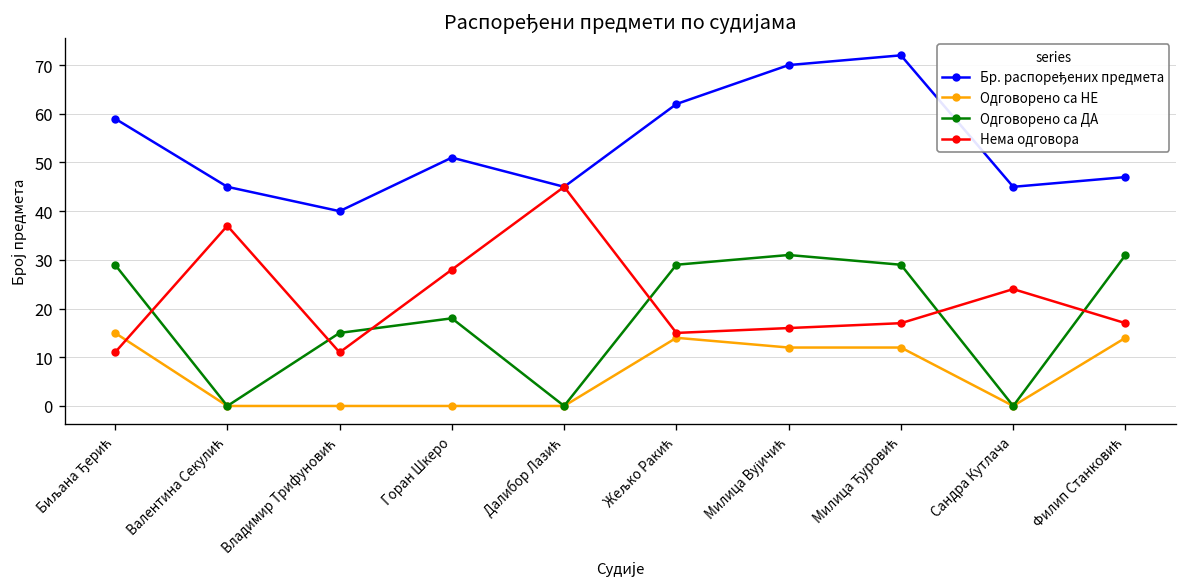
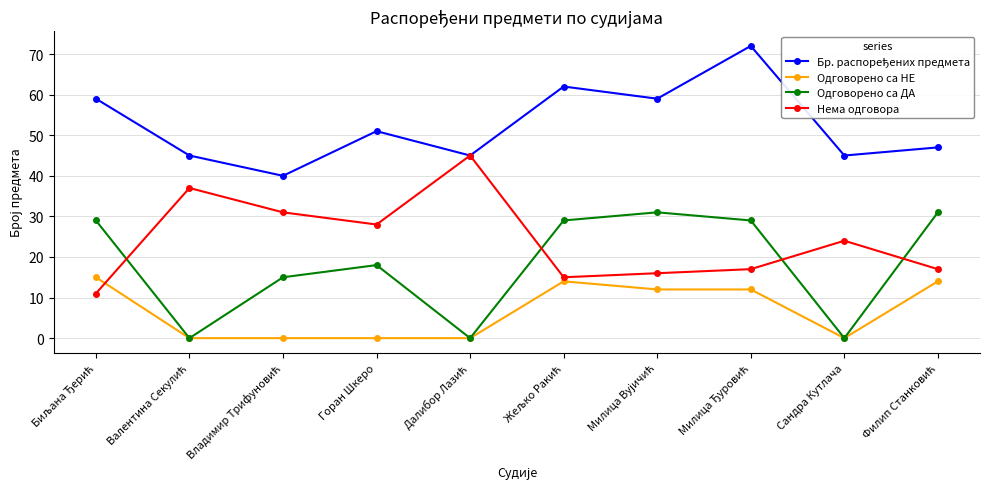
Нема одговора, Владимир Трифуновић: 11 -> 31
Бр. распоређених предмета, Милица Вујичић: 70 -> 59
